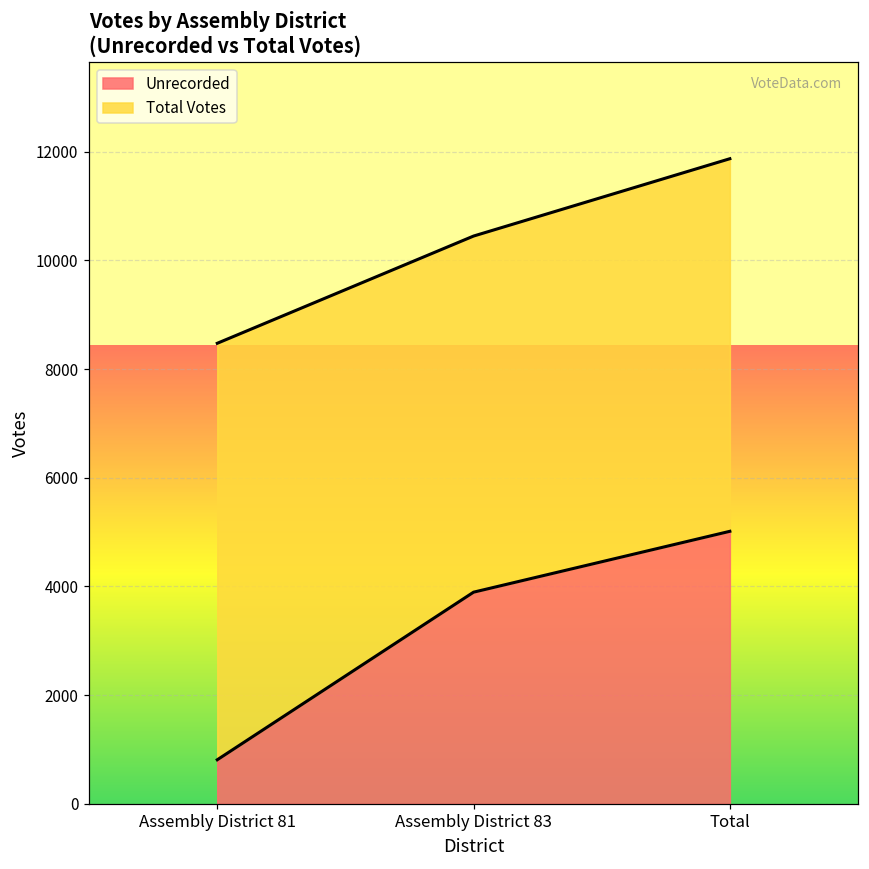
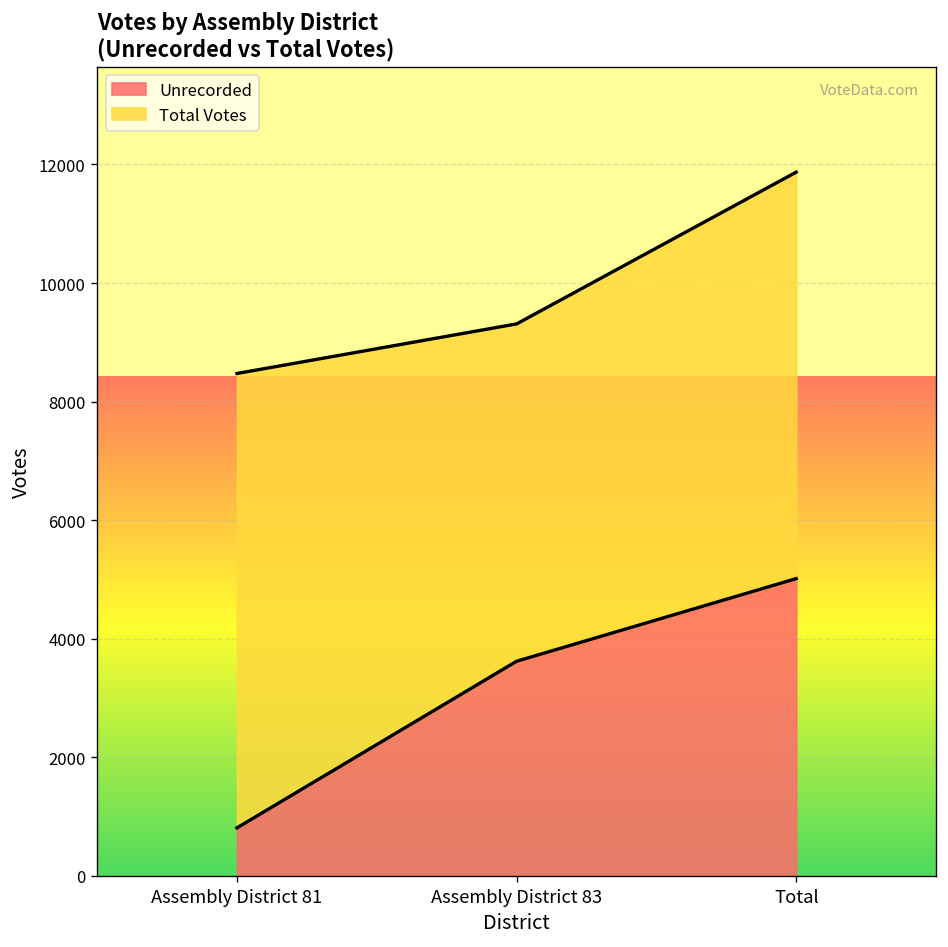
Unrecorded, Assembly District 83: 3900 -> 3600
Total Votes, Assembly District 83: 6600 -> 5700
